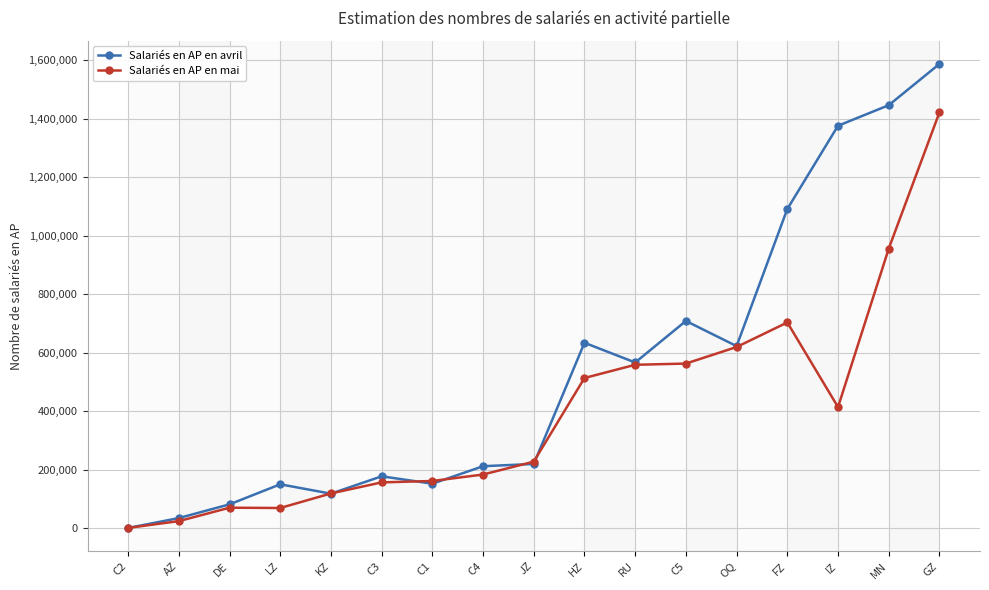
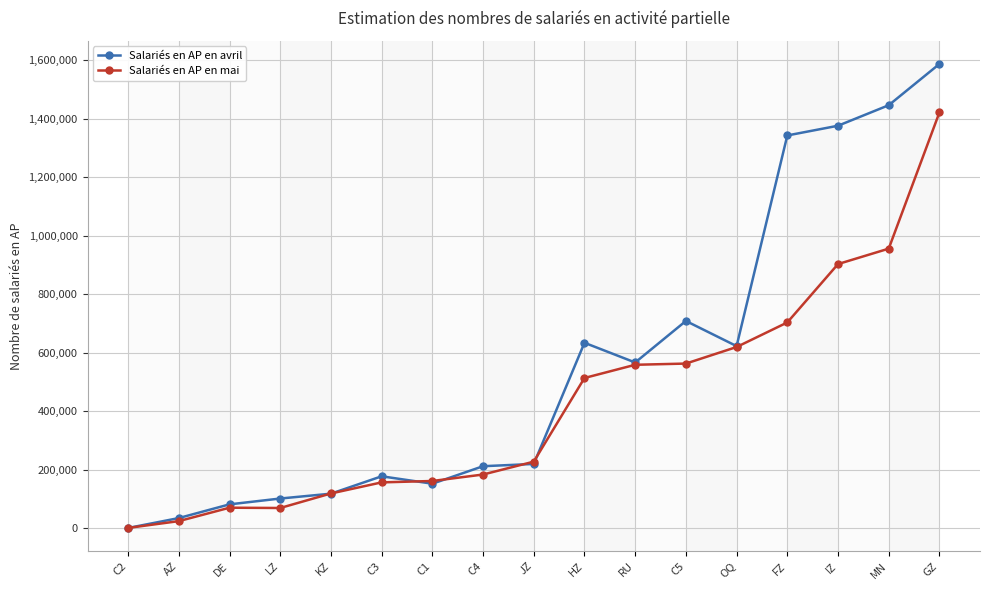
Salariés en AP en avril, LZ: 150,000 -> 100,000
Salariés en AP en avril, FZ: 1,090,000 -> 1,340,000
Salariés en AP en mai, IZ: 410,000 -> 900,000
